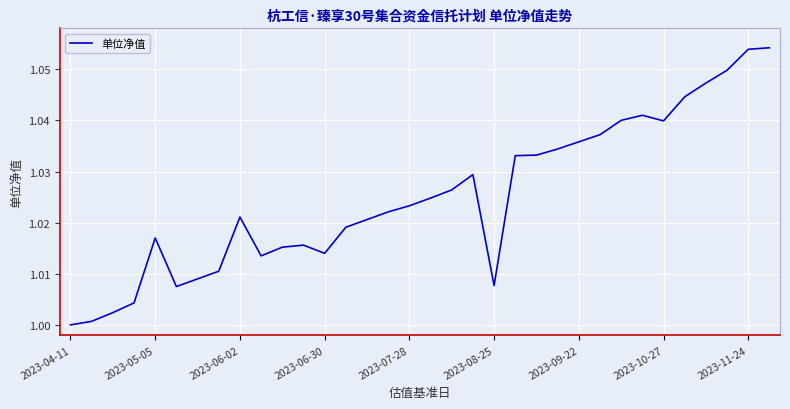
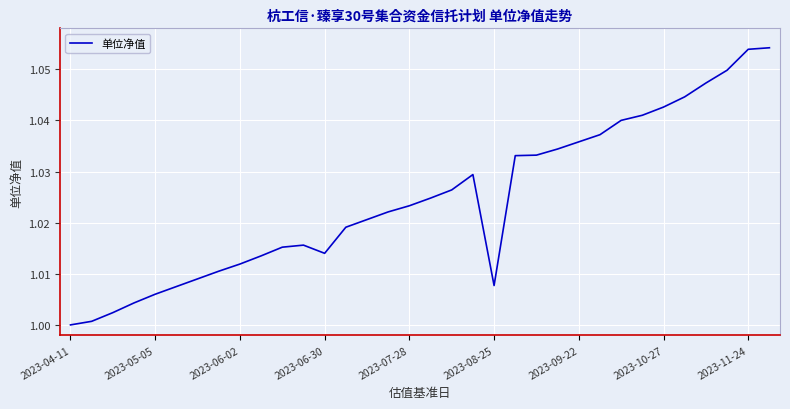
2023-05-05: 1.017 -> 1.006
2023-06-02: 1.021 -> 1.012
2023-10-27: 1.040 -> 1.043
